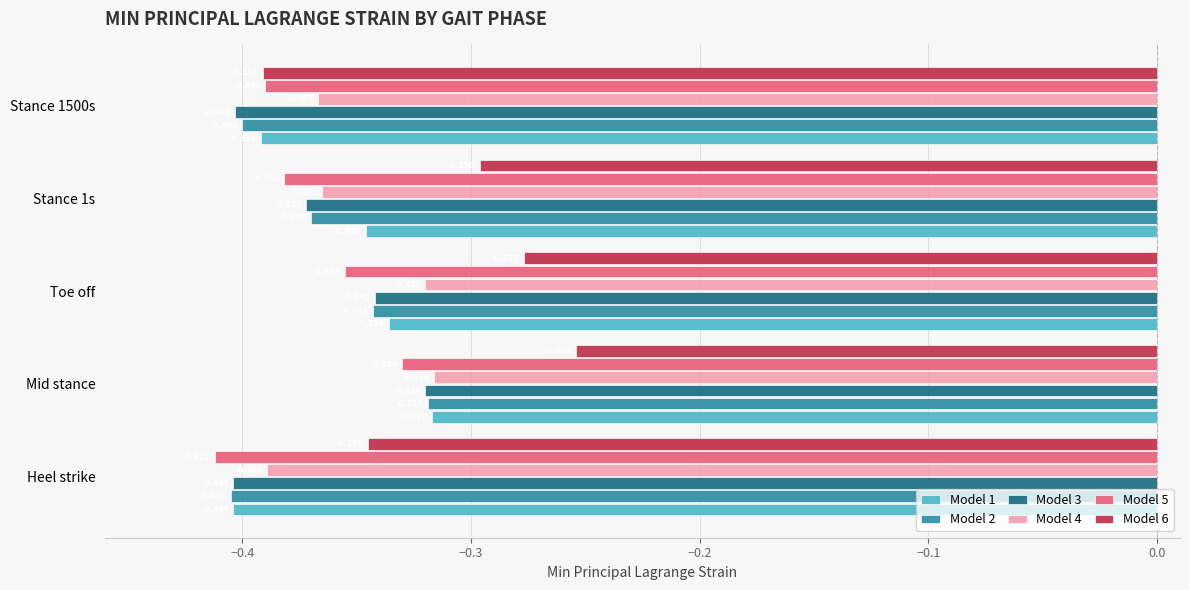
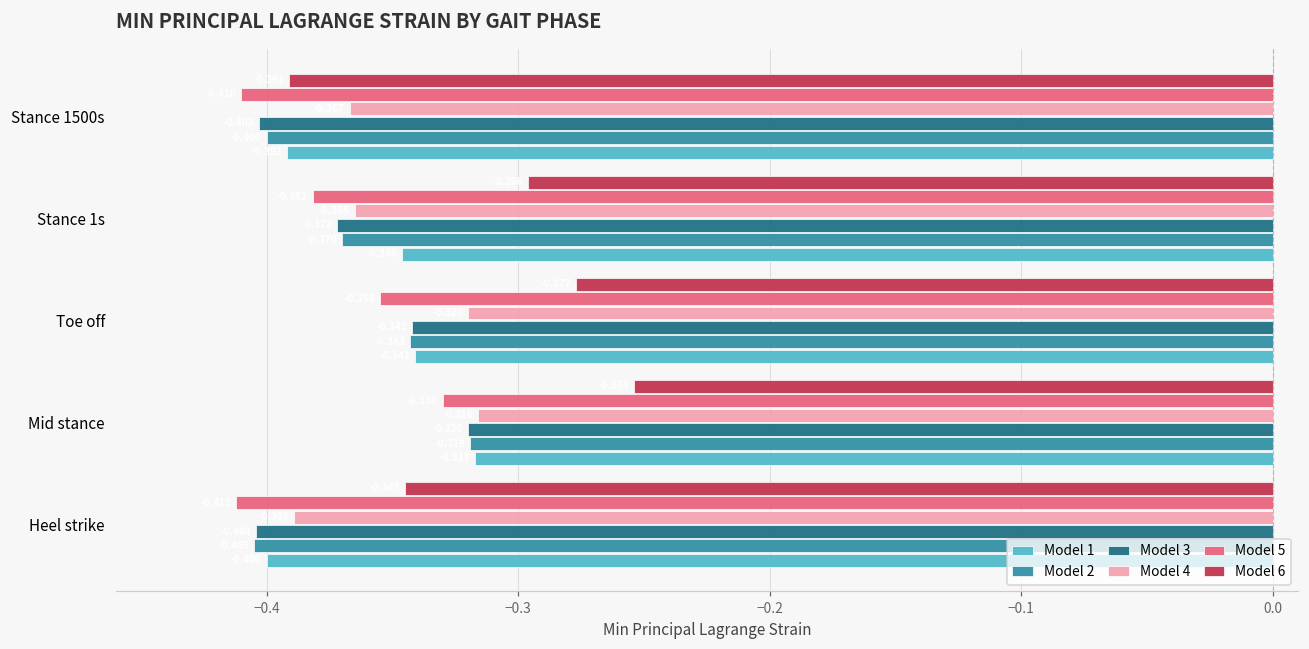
Model 5, Stance 1500s: -0.39 -> -0.41
Model 1, Toe off: -0.336 -> -0.341
Model 1, Heel strike: -0.404 -> -0.400
